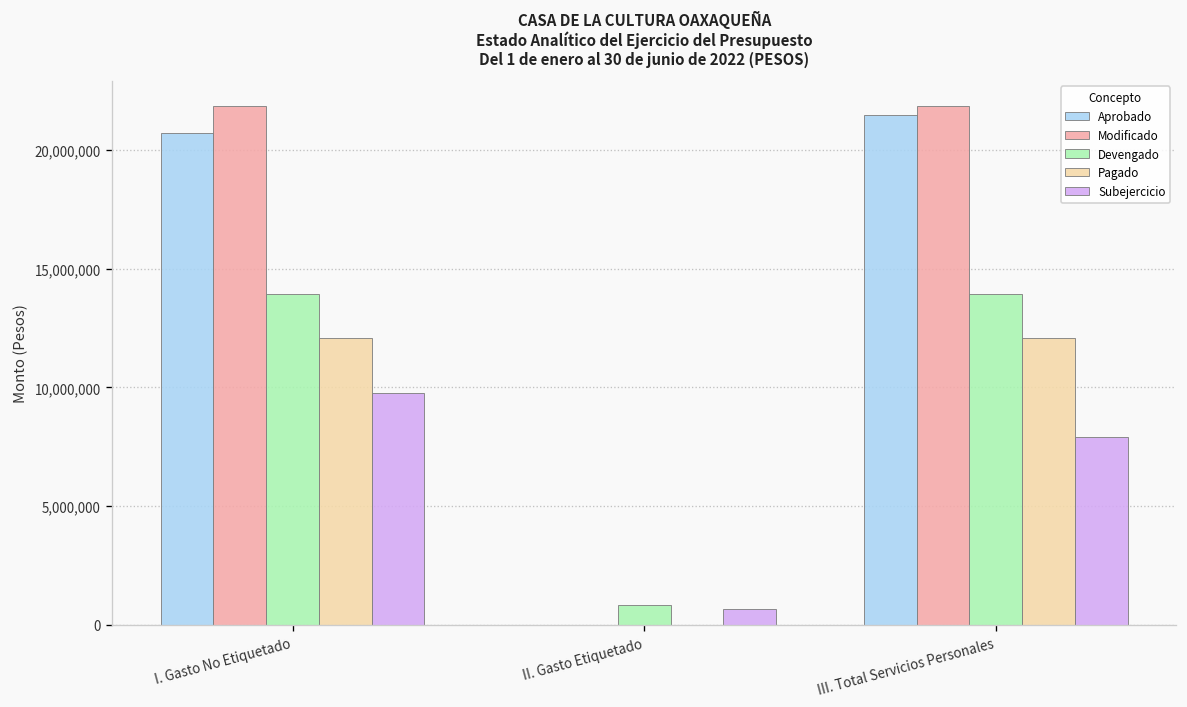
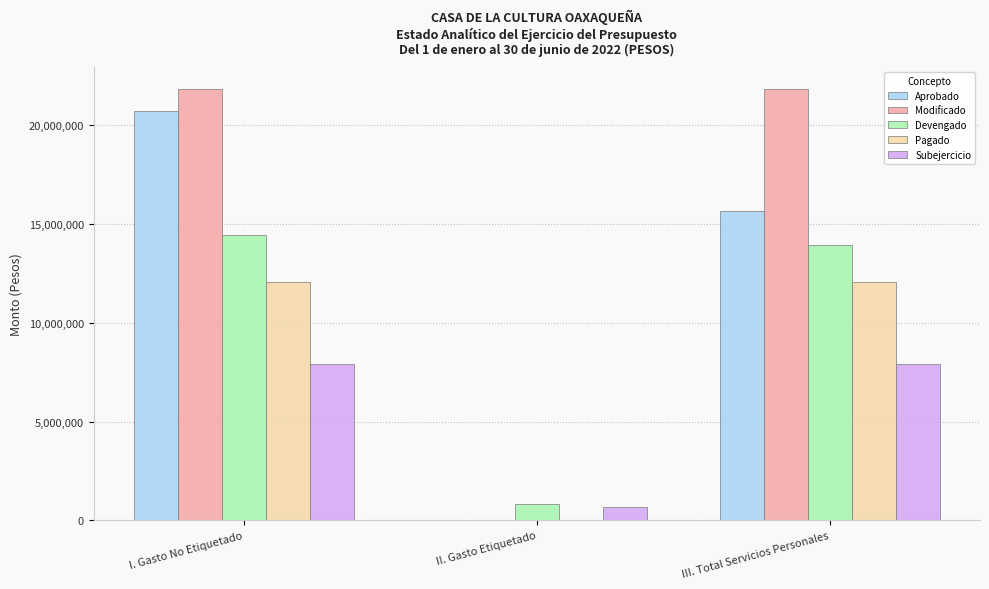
Devengado, I. Gasto No Etiquetado: 13,900,000 -> 14,400,000
Subejercicio, I. Gasto No Etiquetado: 9,800,000 -> 7,900,000
Aprobado, III. Total Servicios Personales: 21,500,000 -> 15,700,000
